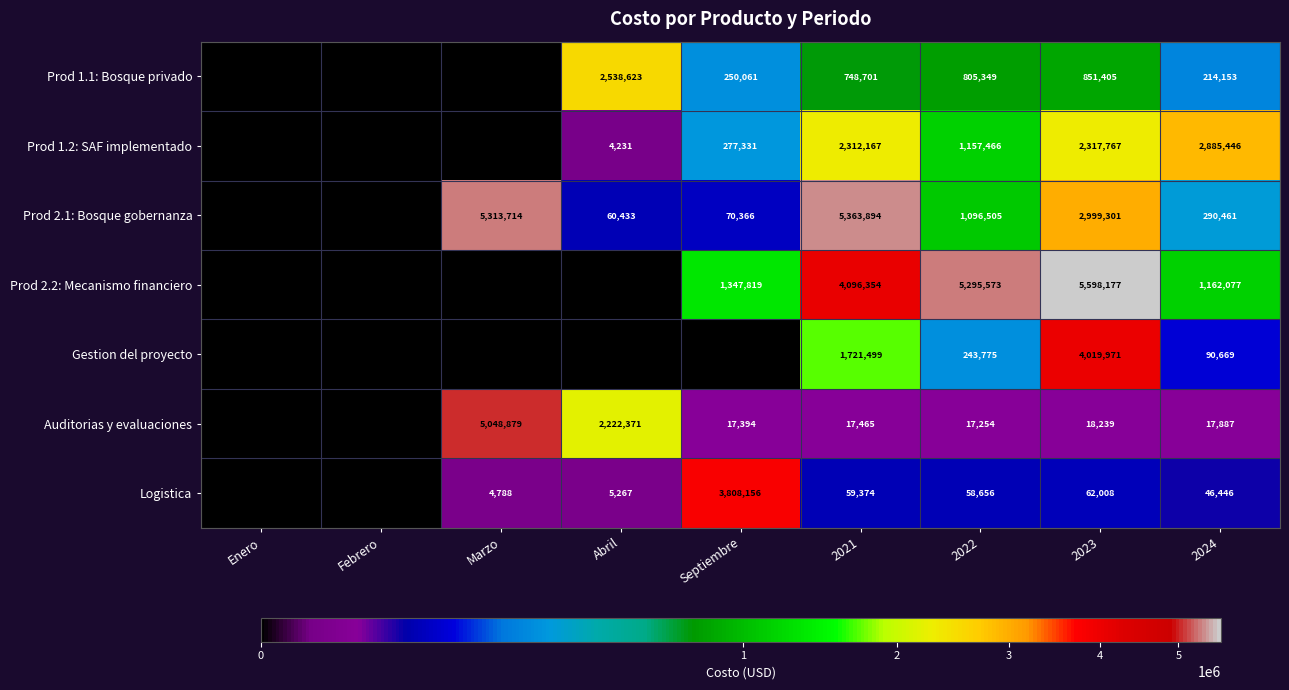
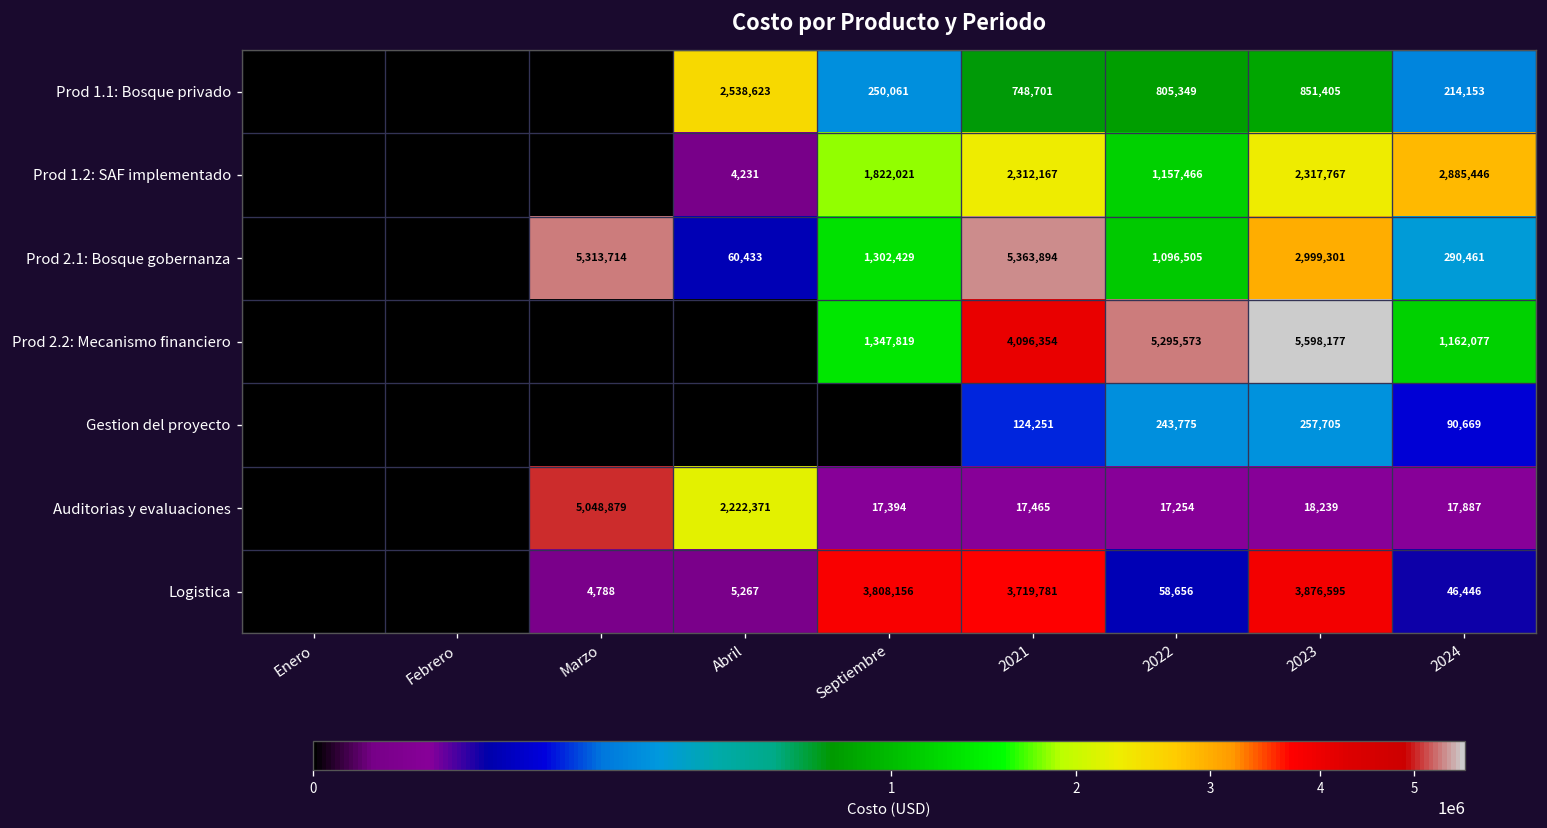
Prod 1.2: SAF implementado, Septiembre: 277,331 -> 1,822,021
Prod 2.1: Bosque gobernanza, Septiembre: 70,366 -> 1,302,429
Gestion del proyecto, 2021: 1,721,499 -> 124,251
Gestion del proyecto, 2023: 4,019,971 -> 257,705
Logistica, 2021: 59,374 -> 3,719,781
Logistica, 2023: 62,008 -> 3,876,595
